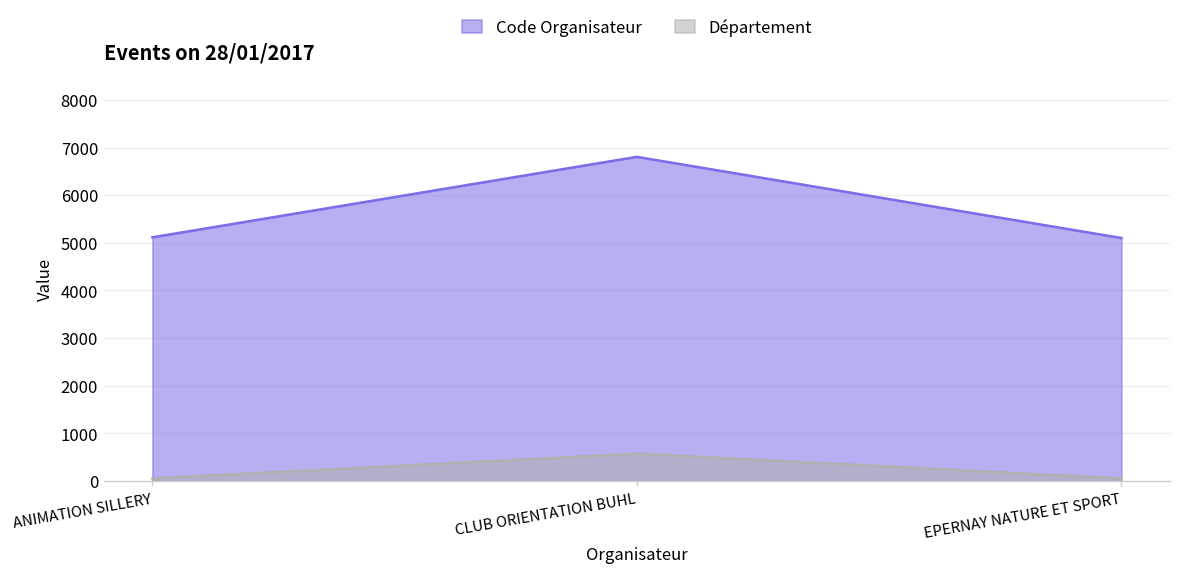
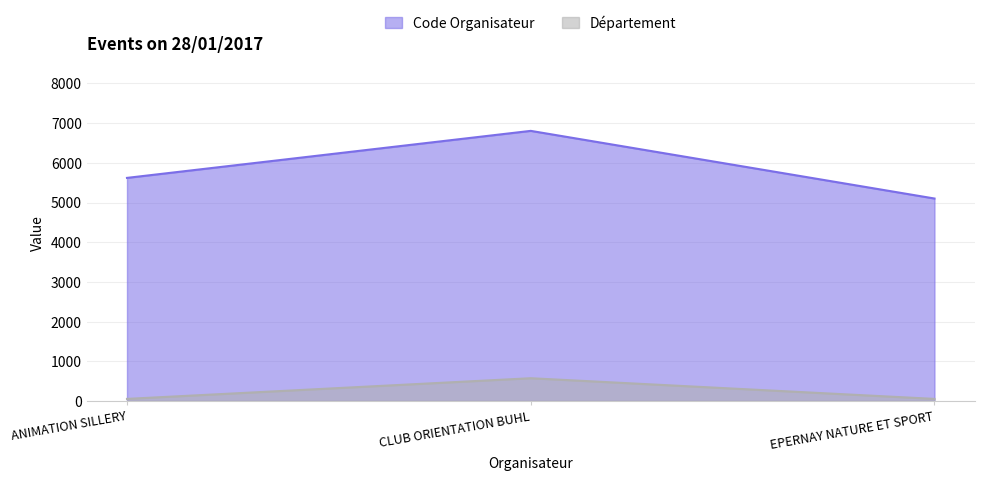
Code Organisateur, ANIMATION SILLERY: 5100 -> 5600
